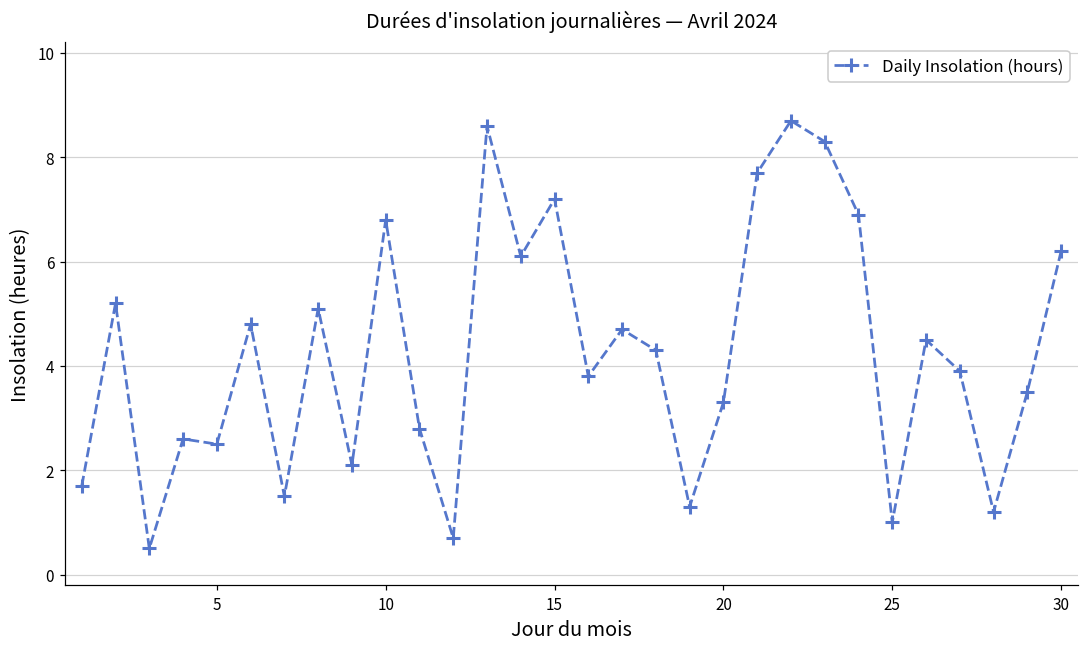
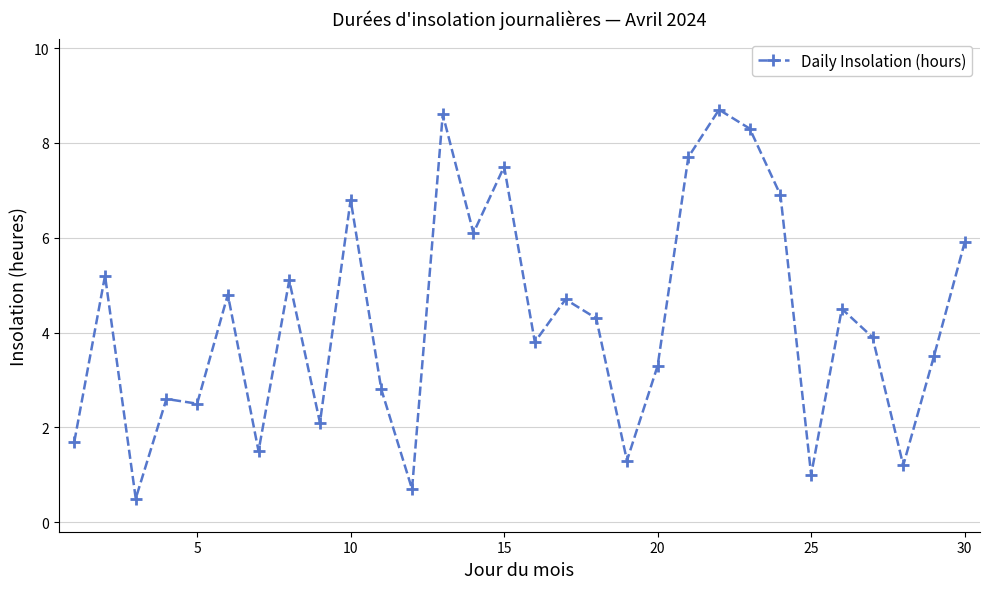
15: 7.2 -> 7.5
30: 6.2 -> 5.9
